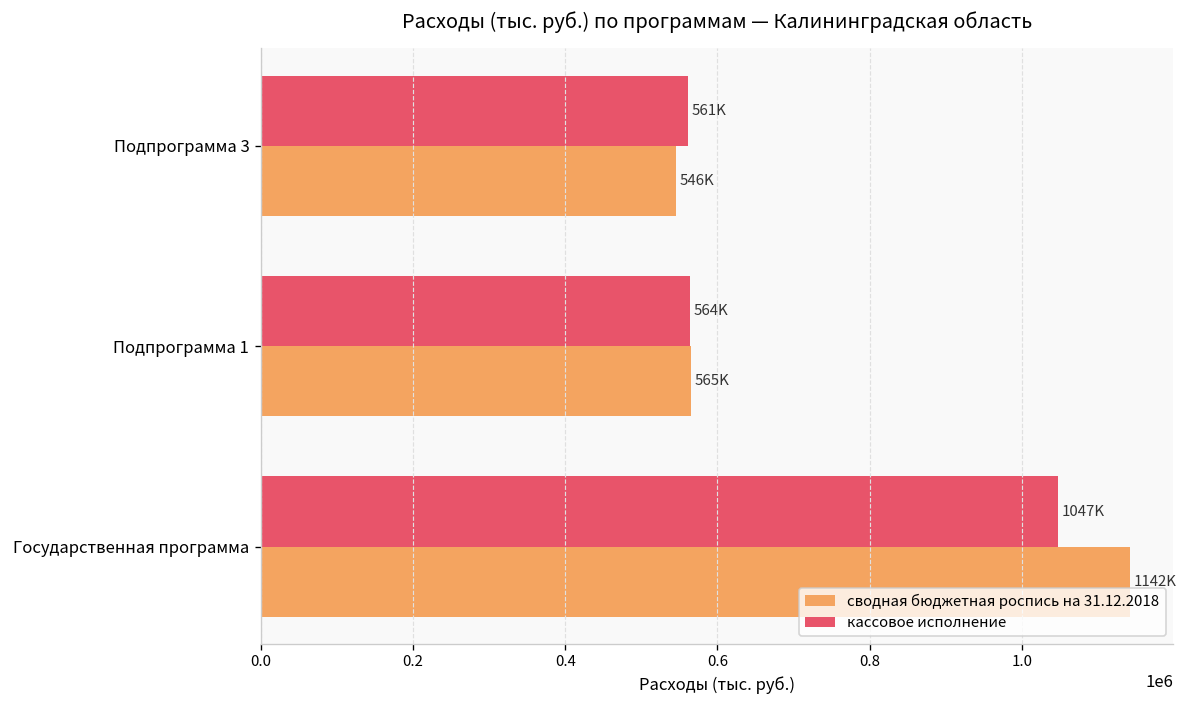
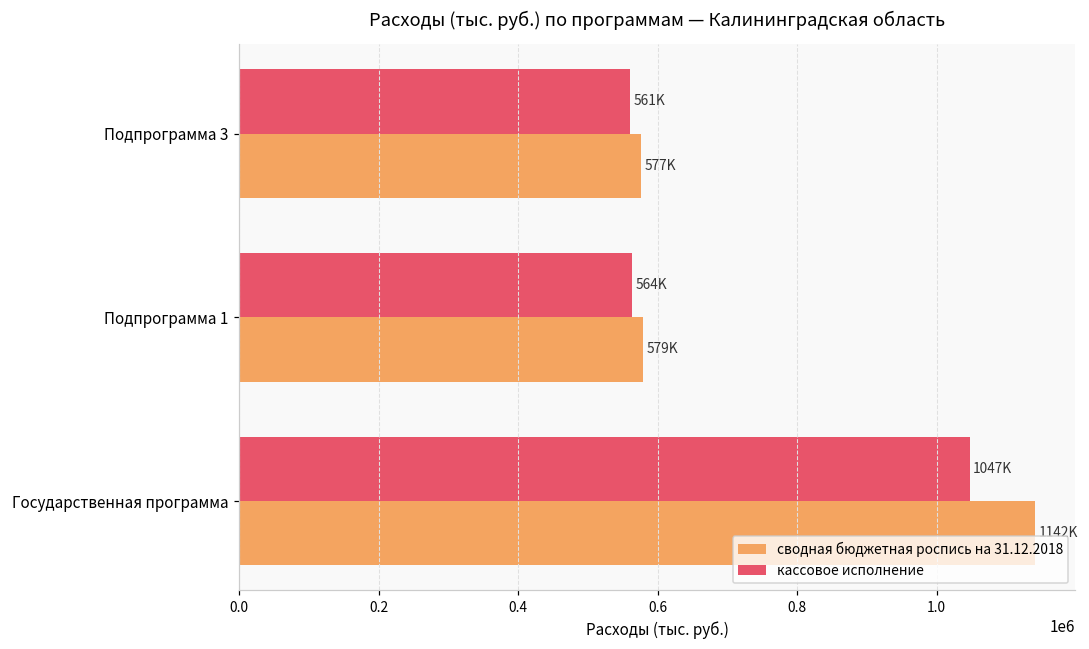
сводная бюджетная роспись на 31.12.2018, Подпрограмма 3: 546K -> 577K
сводная бюджетная роспись на 31.12.2018, Подпрограмма 1: 565K -> 579K
